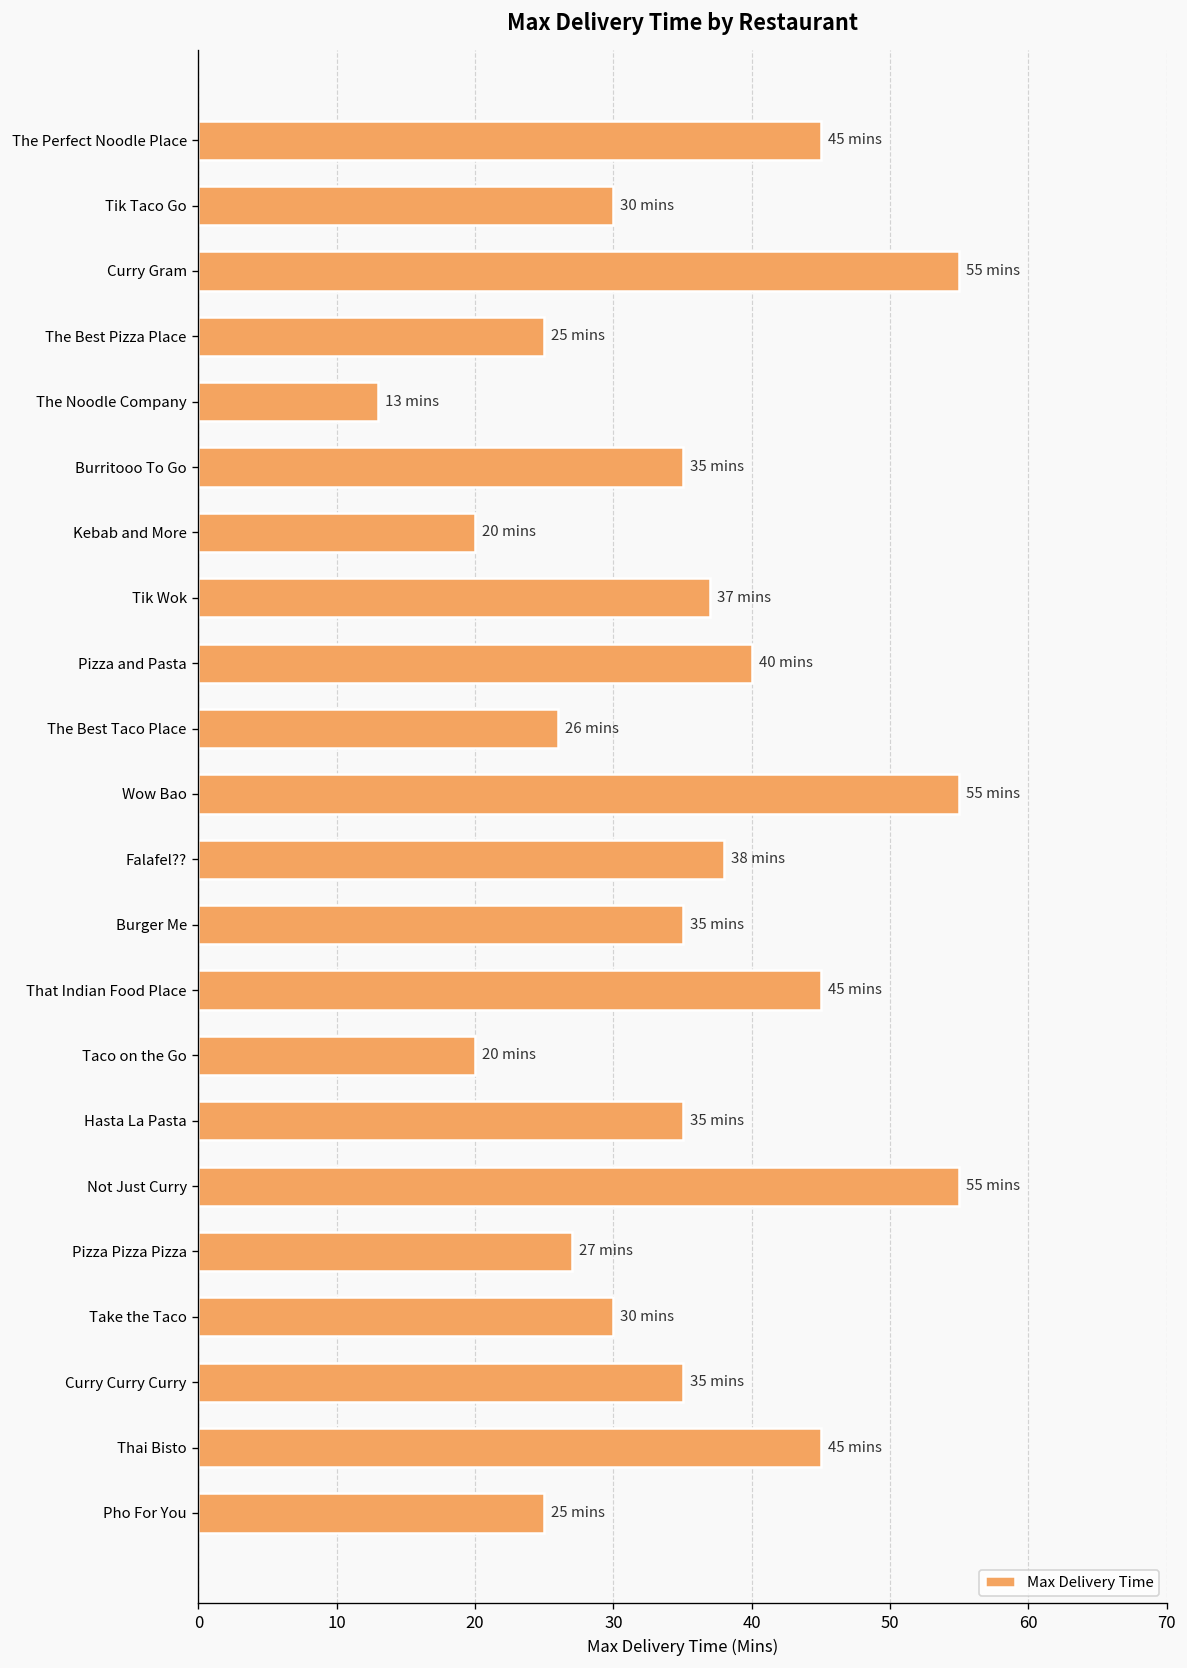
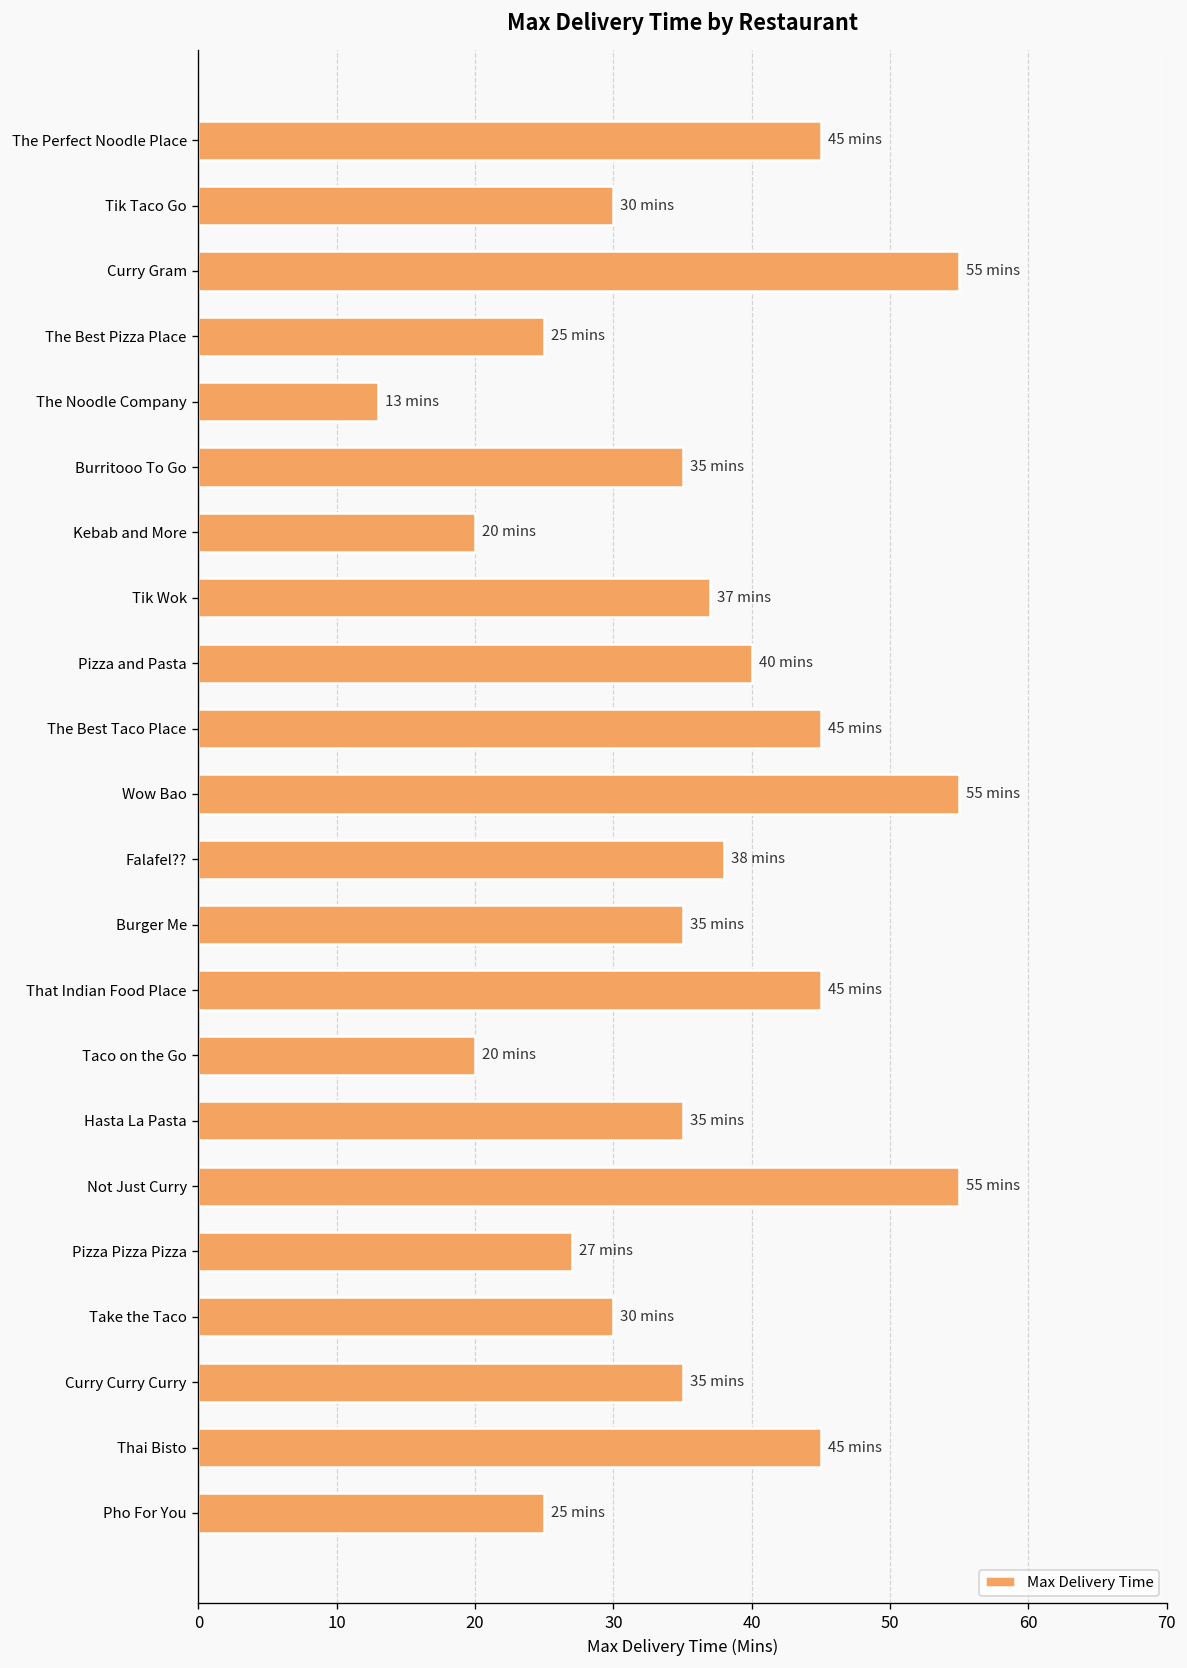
The Best Taco Place: 26 -> 45
